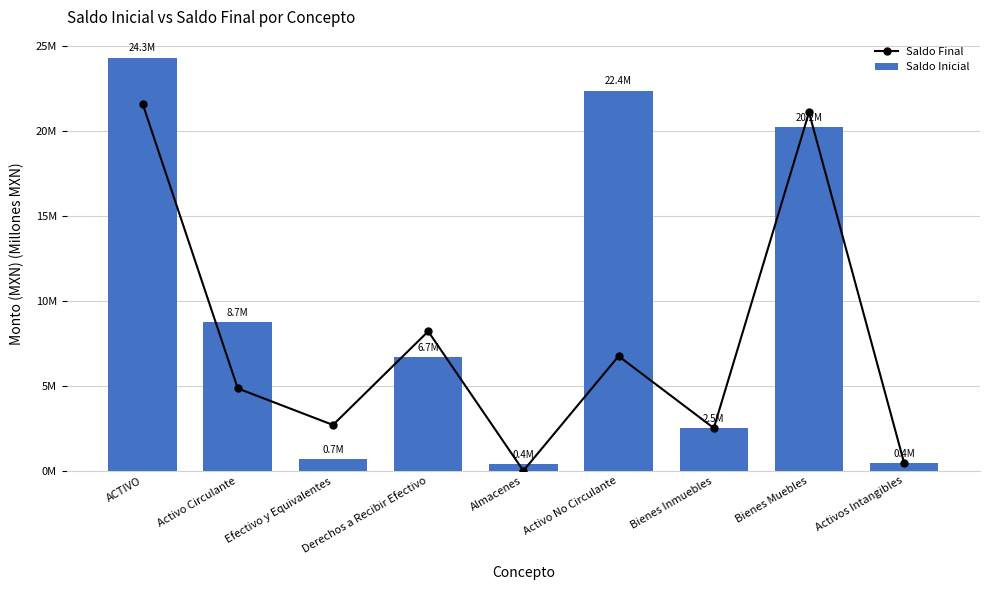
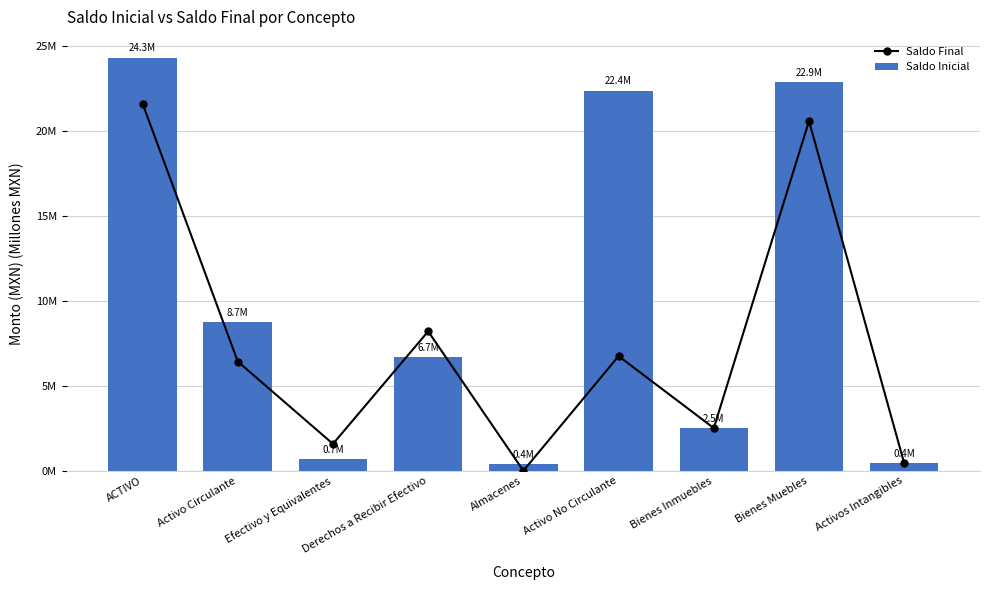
Saldo Final, Activo Circulante: 4800000 -> 6400000
Saldo Final, Efectivo y Equivalentes: 2700000 -> 1600000
Saldo Final, Bienes Muebles: 21100000 -> 20600000
Saldo Inicial, Bienes Muebles: 20.2M -> 22.9M
